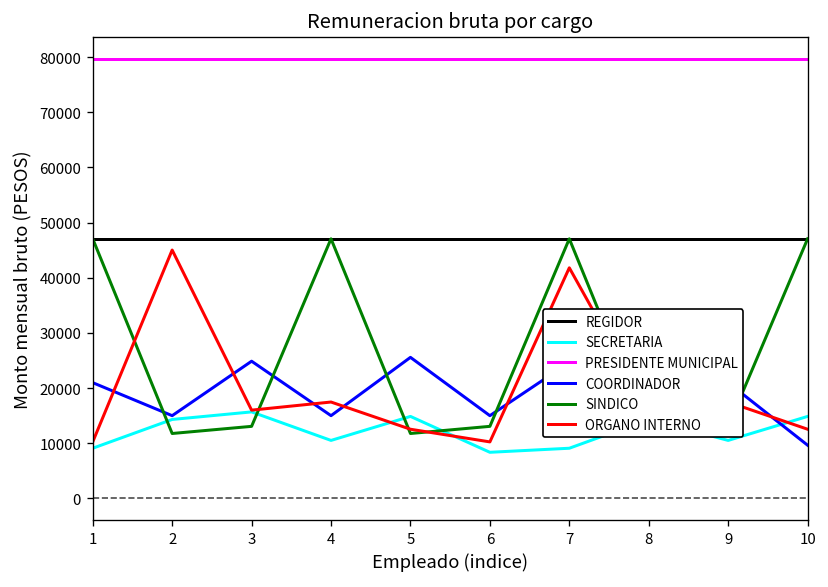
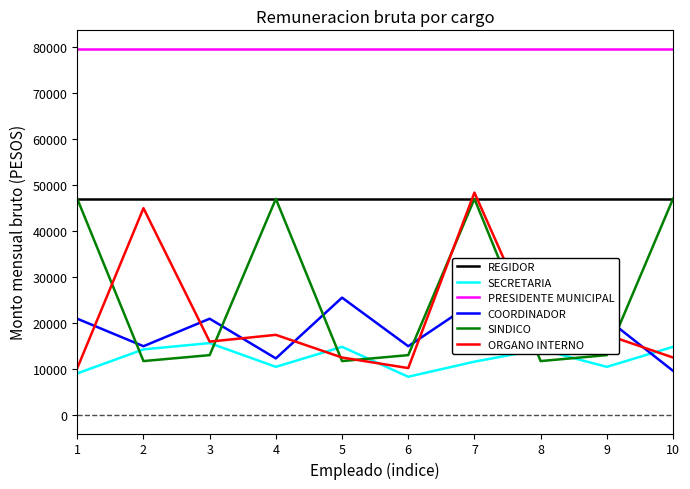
COORDINADOR, 3: 25000 -> 21000
COORDINADOR, 4: 15000 -> 12000
SECRETARIA, 7: 9000 -> 12000
ORGANO INTERNO, 7: 42000 -> 48000
